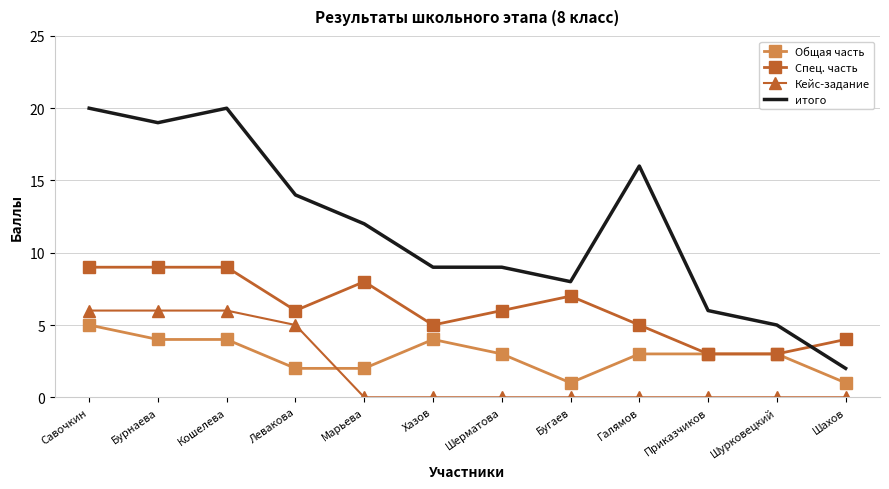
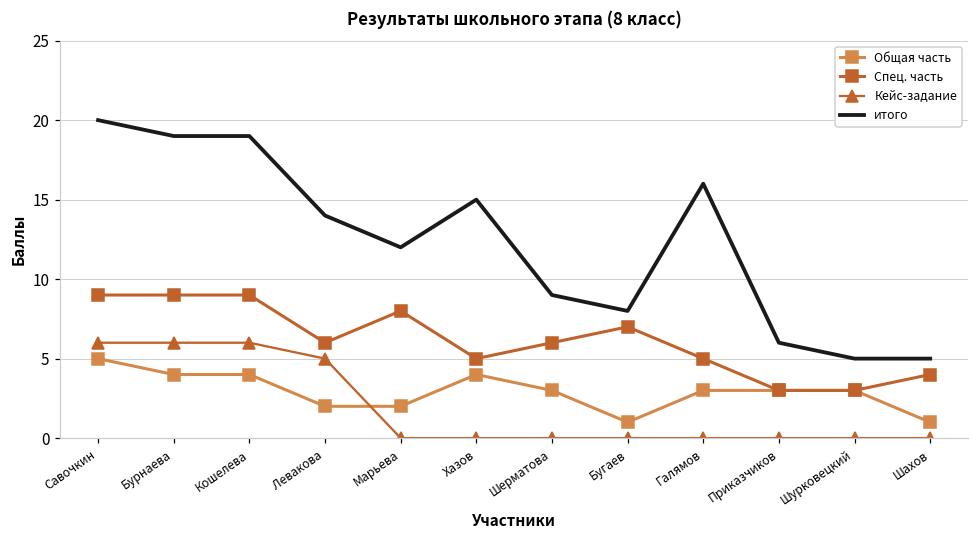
итого, Кошелева: 20 -> 19
итого, Хазов: 9 -> 15
итого, Шахов: 2 -> 5
